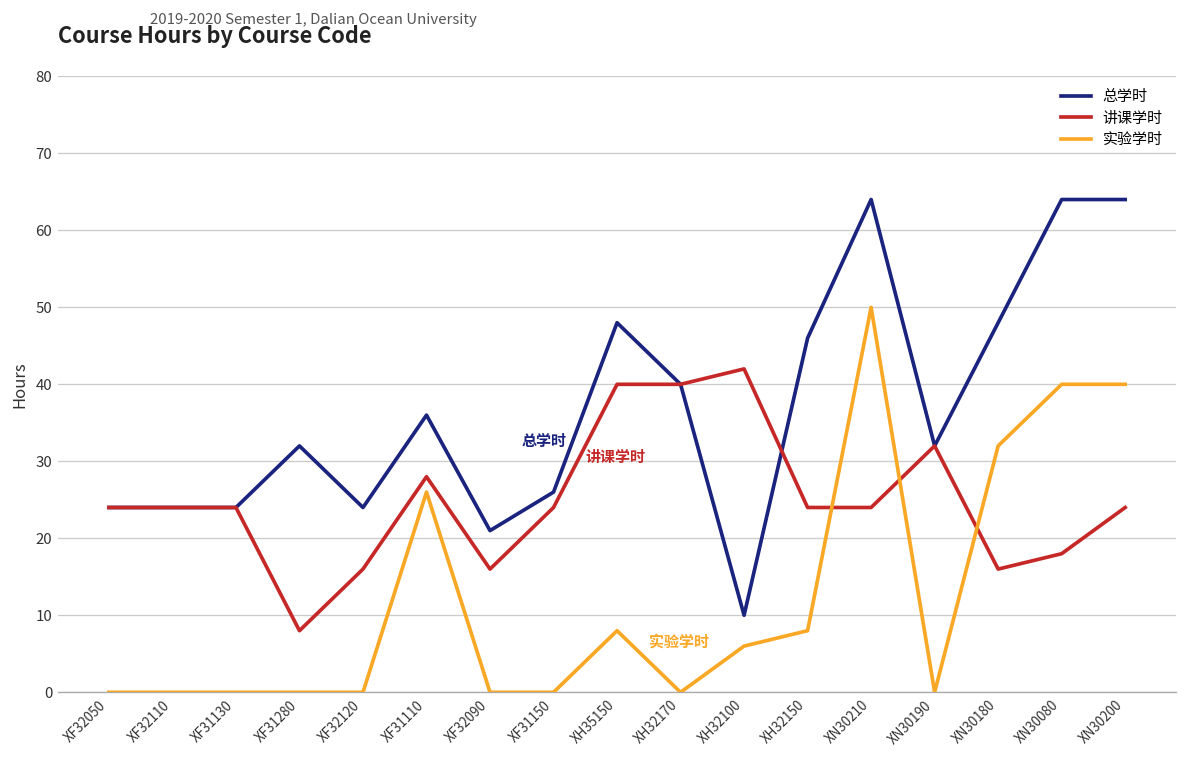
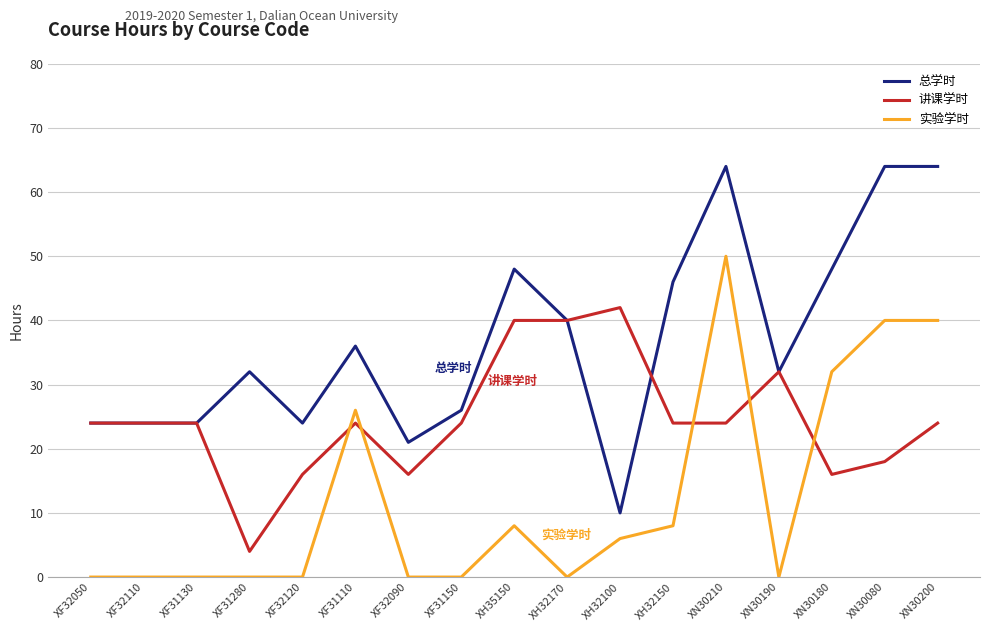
讲课学时, XF31280: 8 -> 4
讲课学时, XF31110: 28 -> 24
